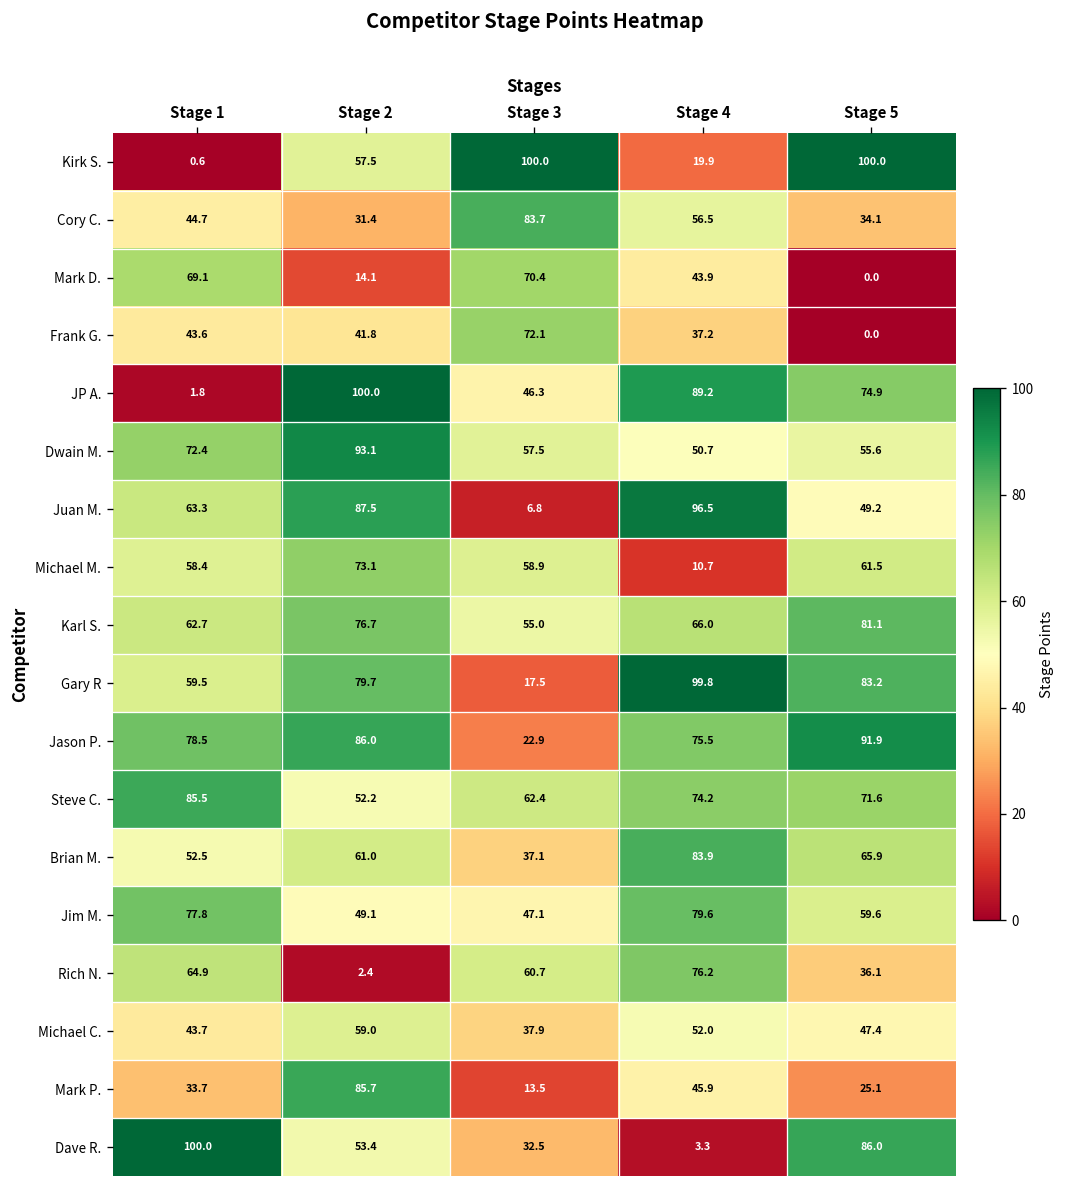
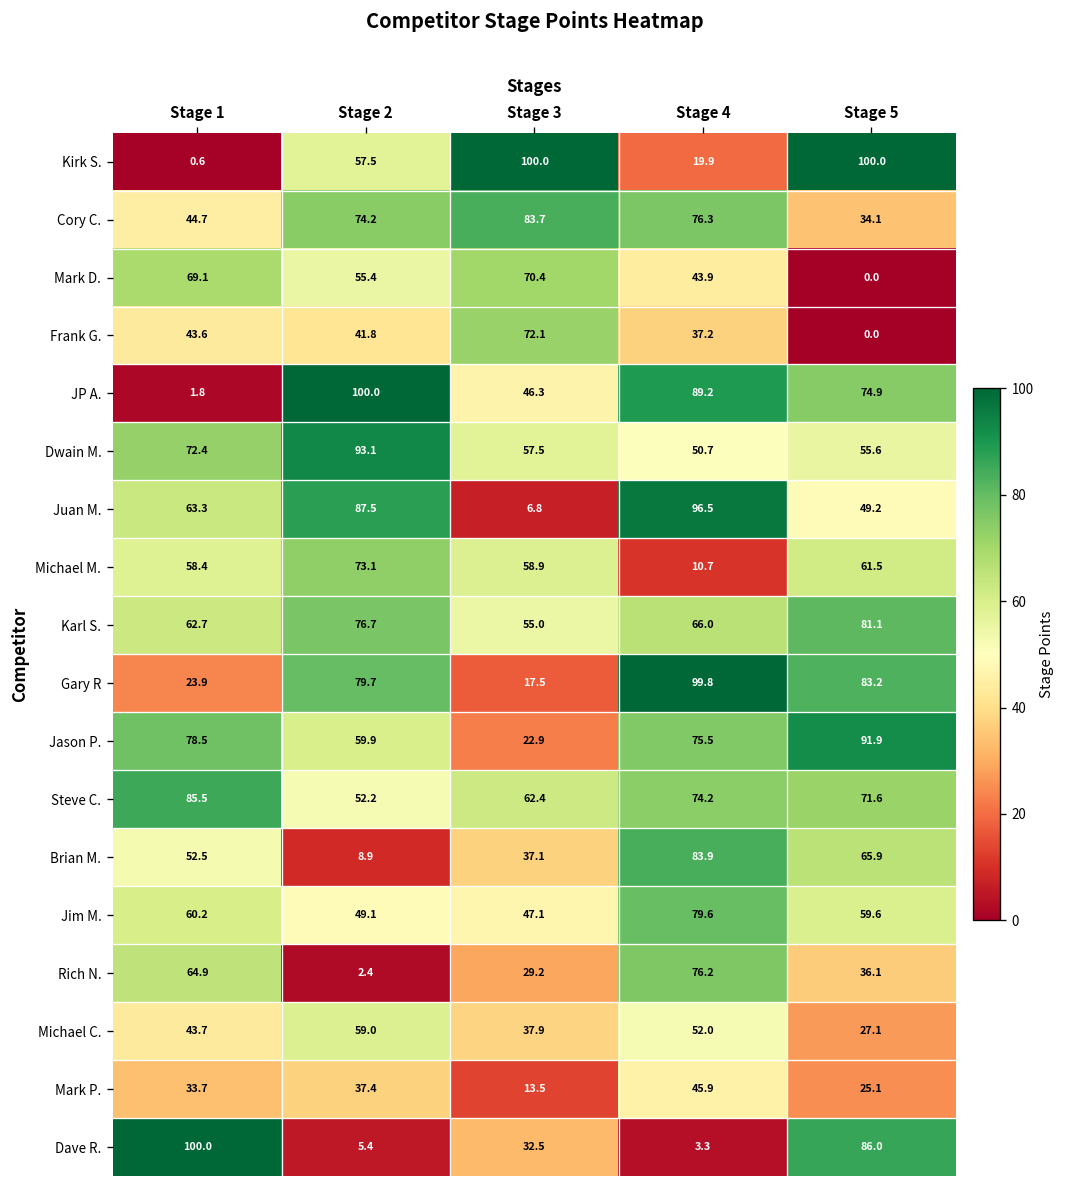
Cory C., Stage 2: 31.4 -> 74.2
Cory C., Stage 4: 56.5 -> 76.3
Mark D., Stage 2: 14.1 -> 55.4
Gary R, Stage 1: 59.5 -> 23.9
Jason P., Stage 2: 86.0 -> 59.9
Brian M., Stage 2: 61.0 -> 8.9
Jim M., Stage 1: 77.8 -> 60.2
Rich N., Stage 3: 60.7 -> 29.2
Michael C., Stage 5: 47.4 -> 27.1
Mark P., Stage 2: 85.7 -> 37.4
Dave R., Stage 2: 53.4 -> 5.4
